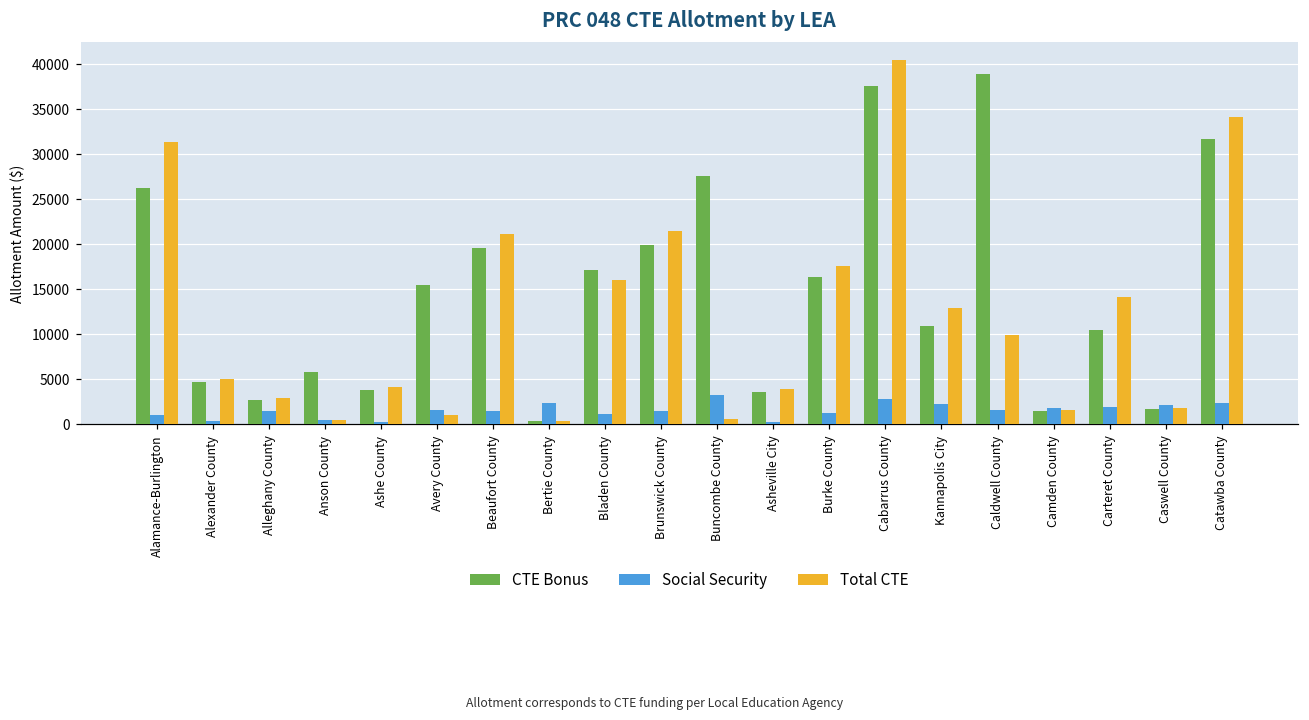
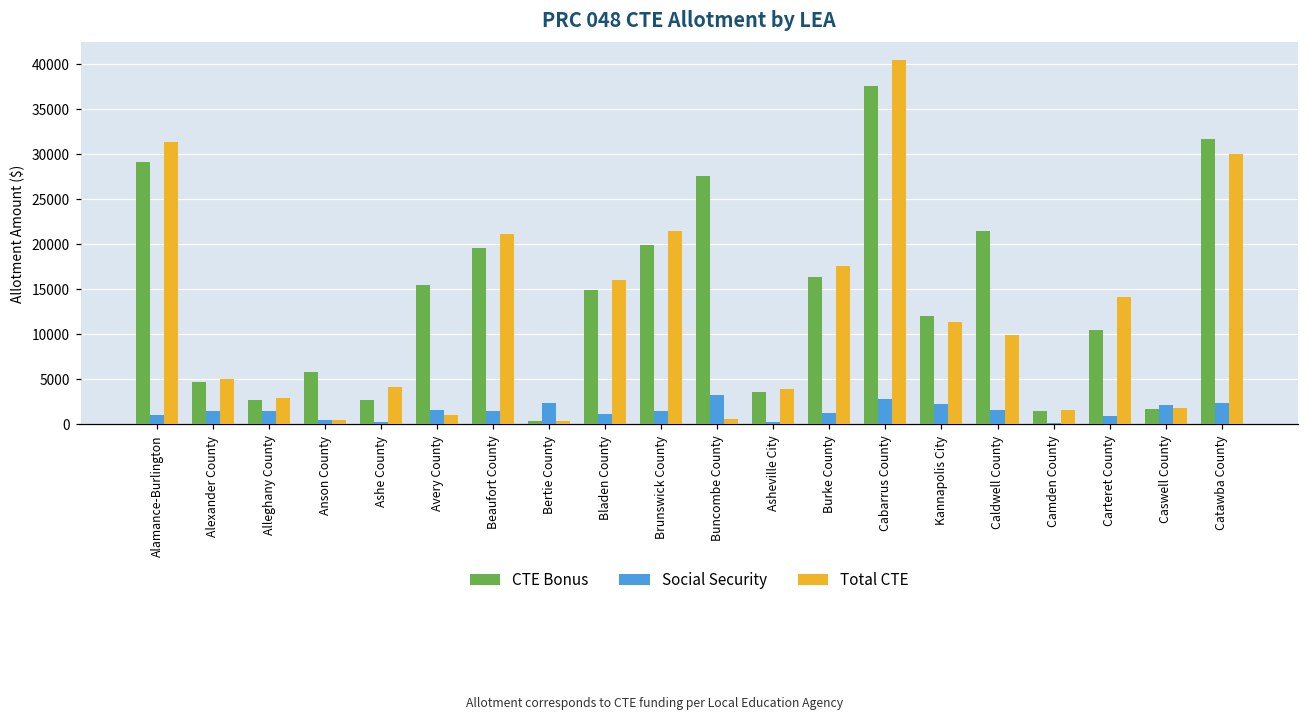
CTE Bonus, Alamance-Burlington: 26000 -> 29000
Social Security, Alexander County: 0 -> 1000
CTE Bonus, Ashe County: 4000 -> 3000
CTE Bonus, Bladen County: 17000 -> 15000
CTE Bonus, Kannapolis City: 11000 -> 12000
Total CTE, Kannapolis City: 13000 -> 11000
CTE Bonus, Caldwell County: 39000 -> 21000
Social Security, Camden County: 2000 -> 0
Social Security, Carteret County: 2000 -> 1000
Total CTE, Catawba County: 34000 -> 30000
